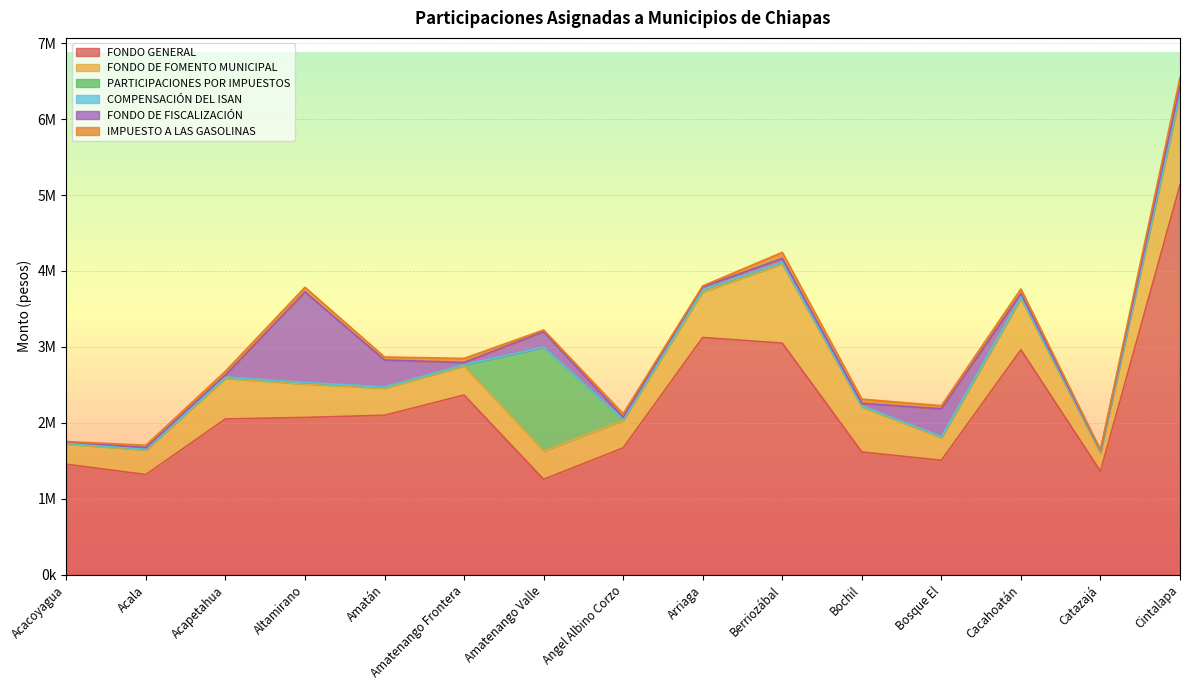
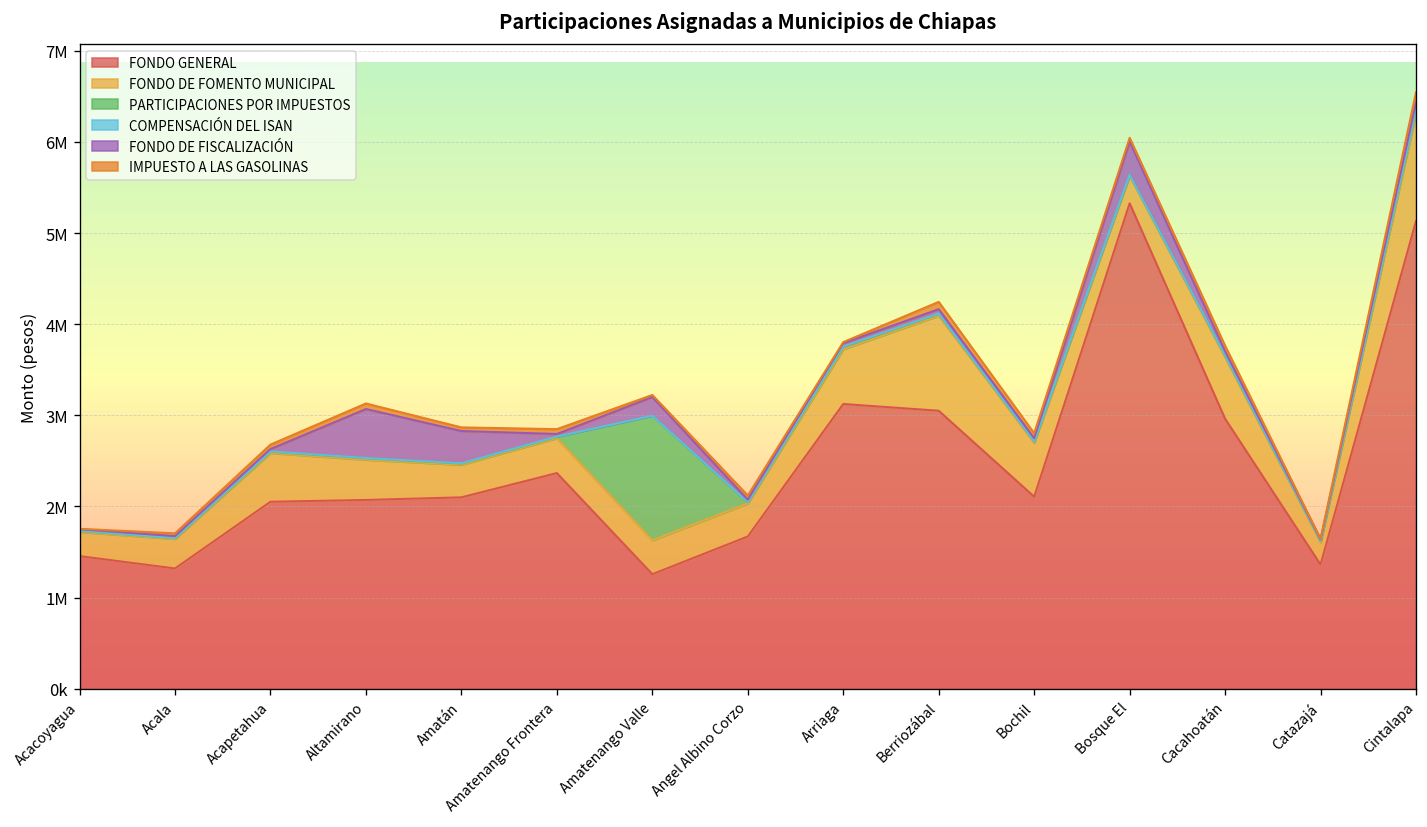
FONDO DE FISCALIZACIÓN, Altamirano: 1200000 -> 500000
FONDO GENERAL, Bochil: 1600000 -> 2100000
FONDO GENERAL, Bosque El: 1500000 -> 5300000
